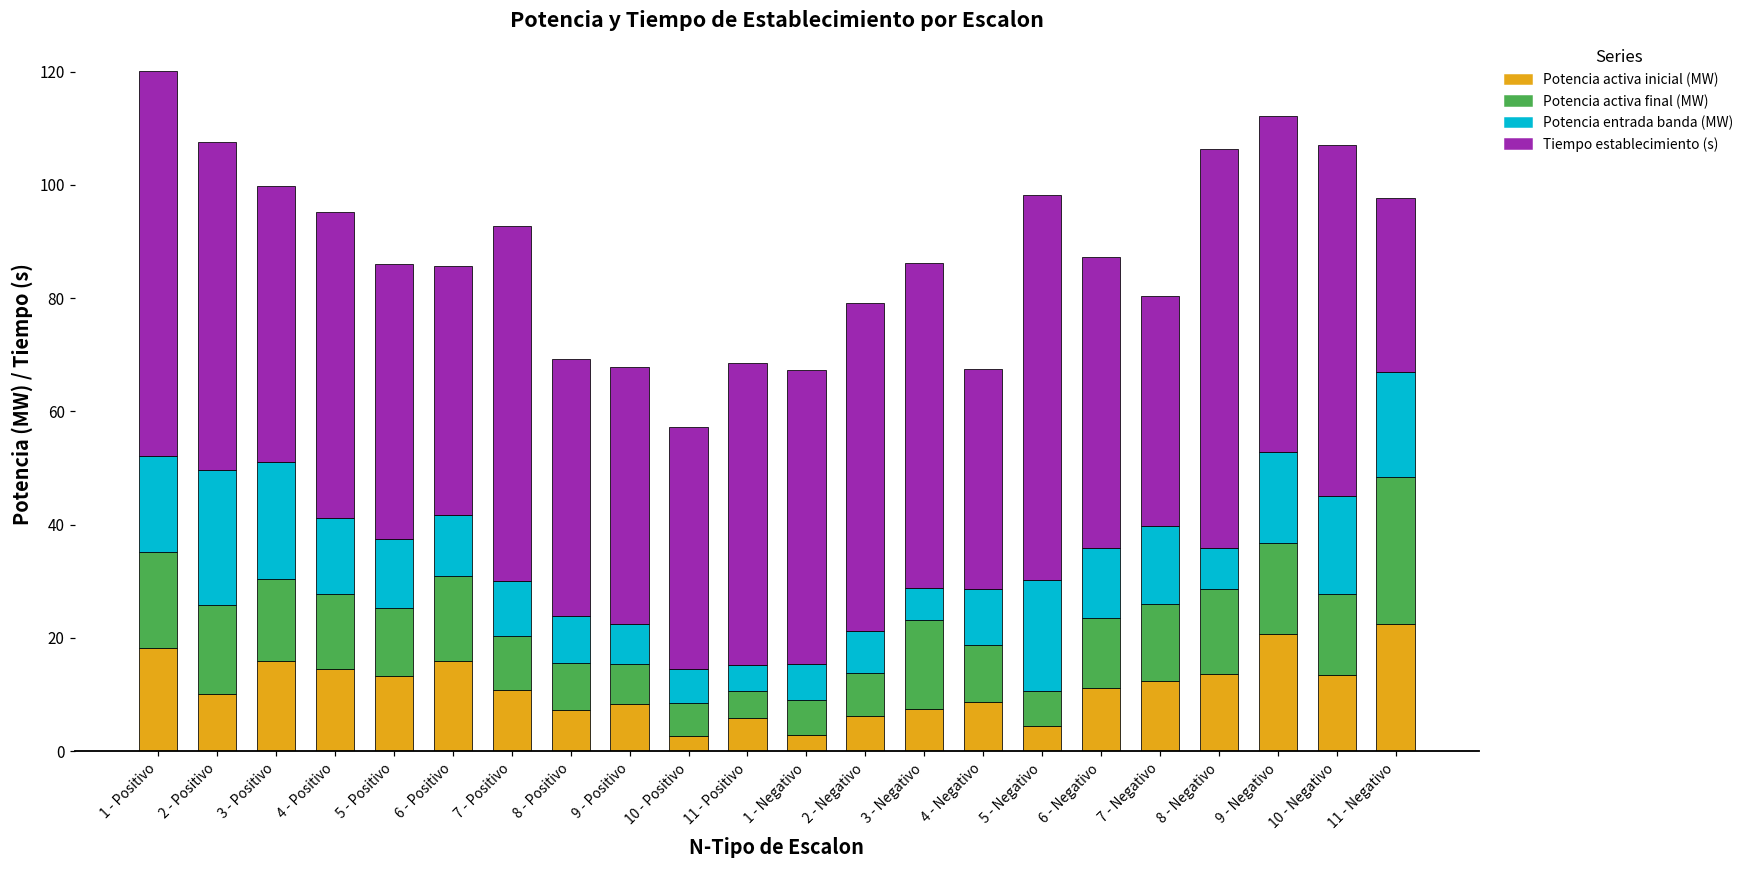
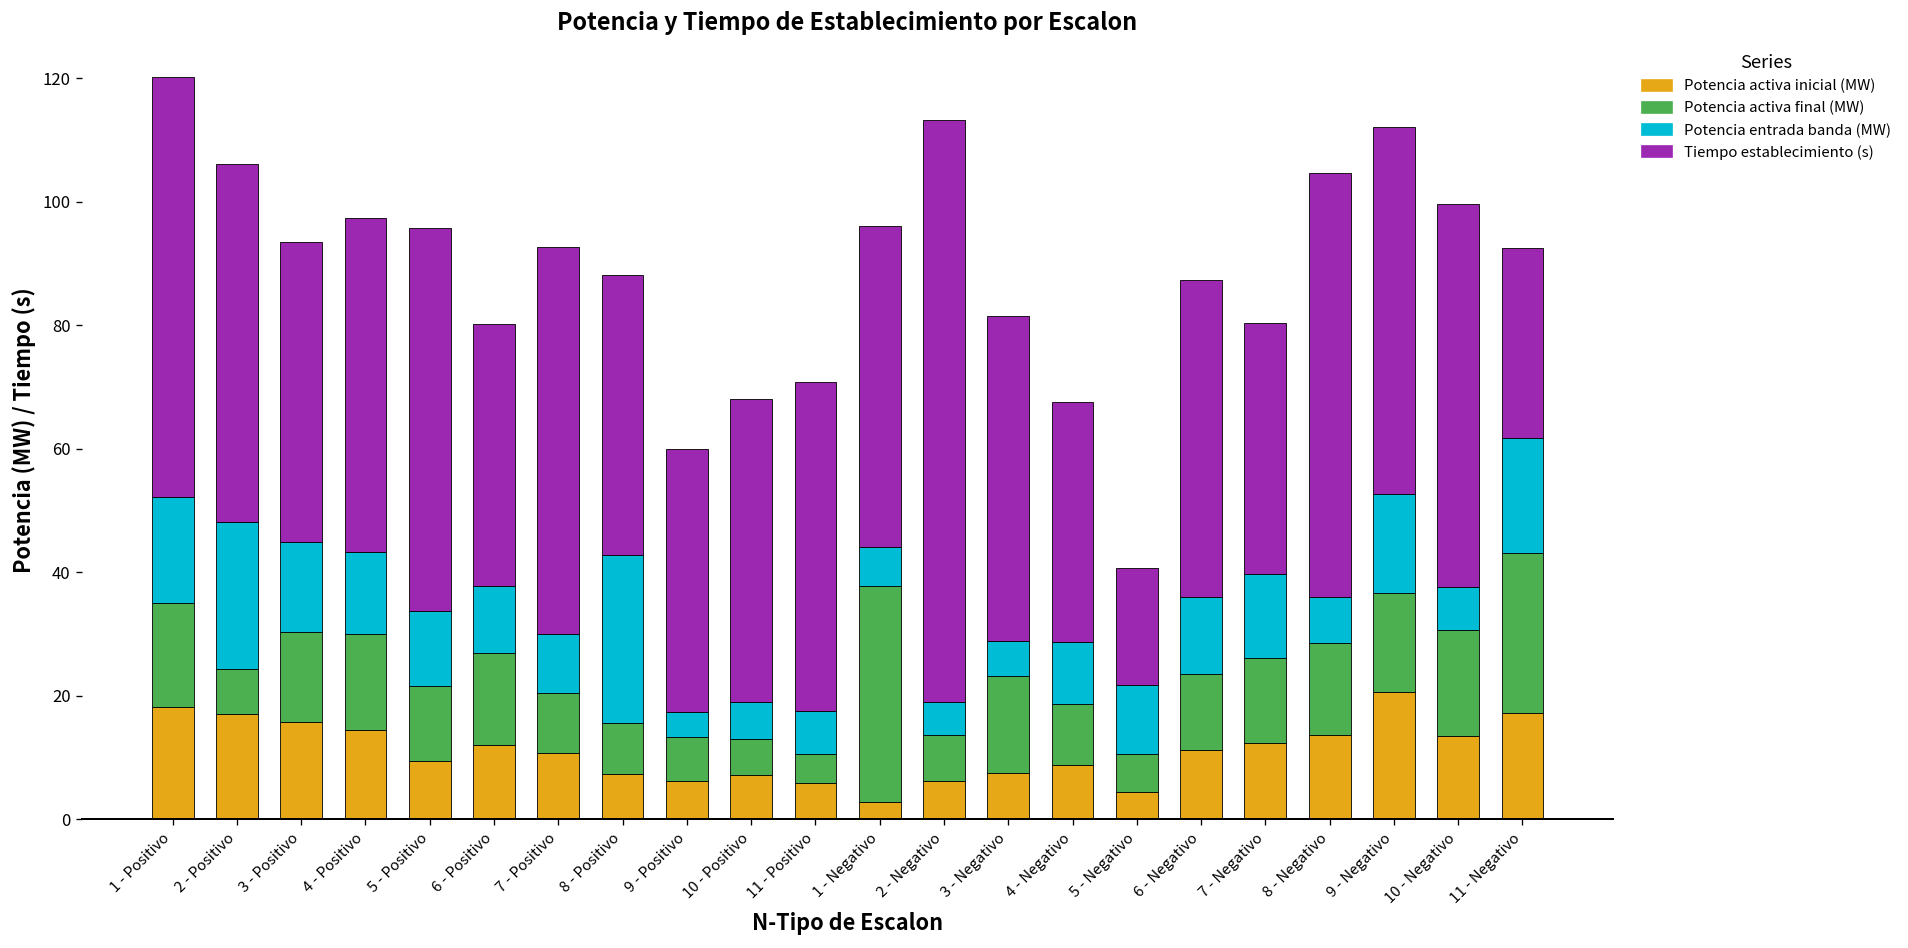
Potencia activa inicial (MW), 2 - Positivo: 10 -> 17
Potencia activa final (MW), 2 - Positivo: 16 -> 7
Potencia entrada banda (MW), 3 - Positivo: 21 -> 15
Potencia activa final (MW), 4 - Positivo: 13 -> 16
Potencia activa inicial (MW), 5 - Positivo: 13 -> 10
Tiempo establecimiento (s), 5 - Positivo: 49 -> 62
Potencia activa inicial (MW), 6 - Positivo: 16 -> 12
Tiempo establecimiento (s), 6 - Positivo: 44 -> 42
Potencia entrada banda (MW), 8 - Positivo: 8 -> 27
Potencia activa inicial (MW), 9 - Positivo: 8 -> 6
Potencia entrada banda (MW), 9 - Positivo: 7 -> 4
Tiempo establecimiento (s), 9 - Positivo: 45 -> 43
Potencia activa inicial (MW), 10 - Positivo: 3 -> 7
Tiempo establecimiento (s), 10 - Positivo: 43 -> 49
Potencia entrada banda (MW), 11 - Positivo: 5 -> 7
Potencia activa final (MW), 1 - Negativo: 6 -> 35
Potencia entrada banda (MW), 2 - Negativo: 7 -> 5
Tiempo establecimiento (s), 2 - Negativo: 58 -> 94
Tiempo establecimiento (s), 3 - Negativo: 57 -> 53
Potencia entrada banda (MW), 5 - Negativo: 20 -> 11
Tiempo establecimiento (s), 5 - Negativo: 68 -> 19
Tiempo establecimiento (s), 8 - Negativo: 70 -> 69
Potencia activa final (MW), 10 - Negativo: 14 -> 17
Potencia entrada banda (MW), 10 - Negativo: 17 -> 7
Potencia activa inicial (MW), 11 - Negativo: 22 -> 17
